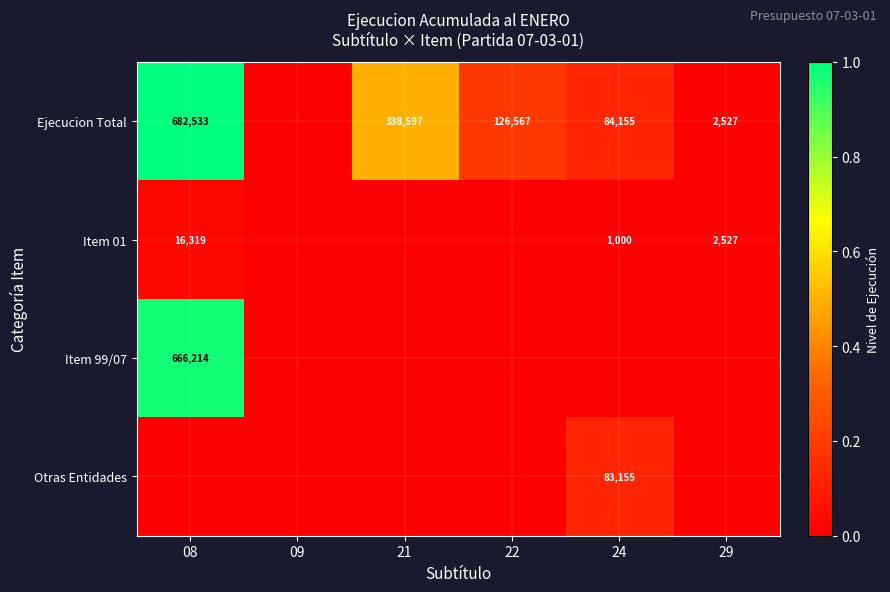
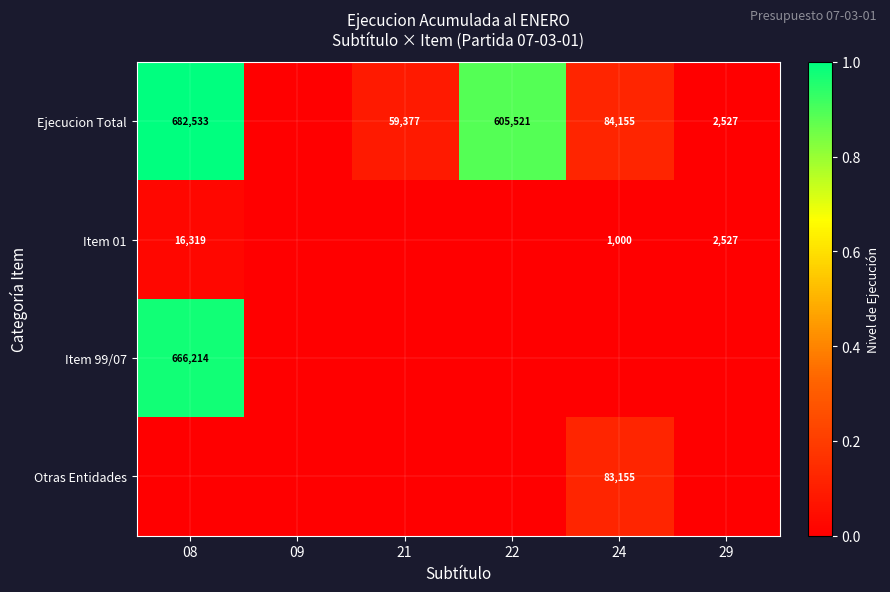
Ejecucion Total, 21: 338,597 -> 59,377
Ejecucion Total, 22: 126,567 -> 605,521
